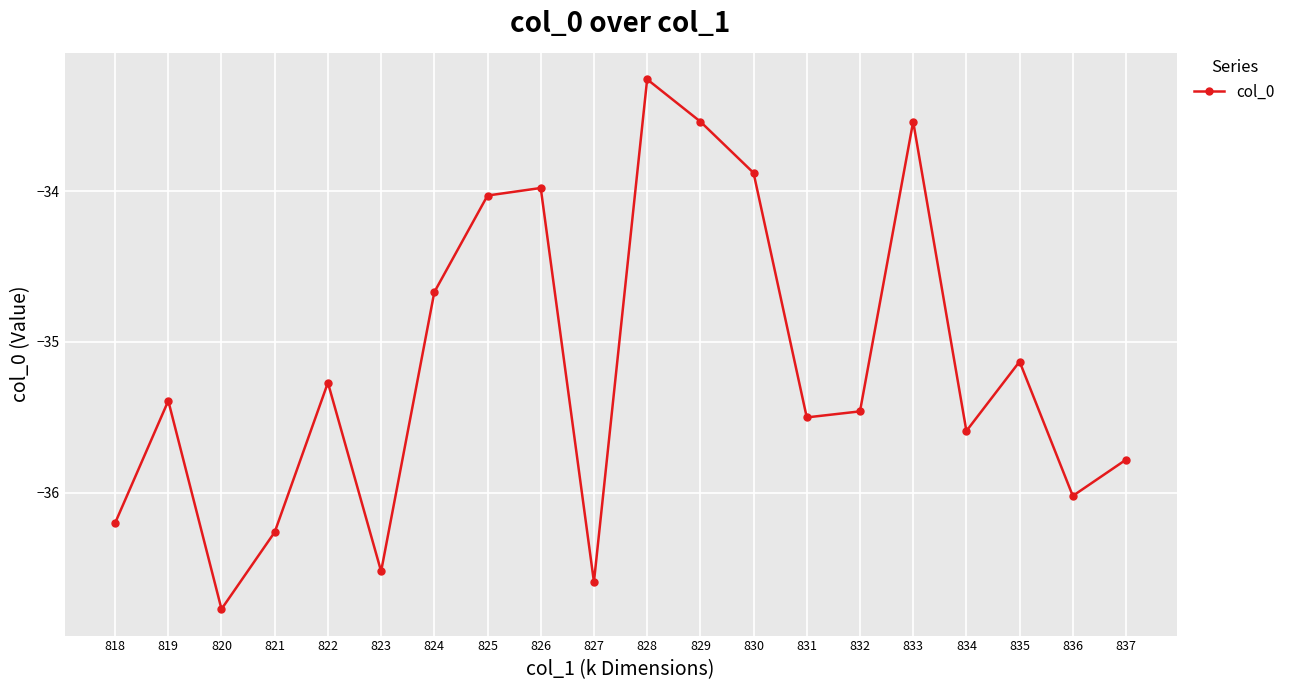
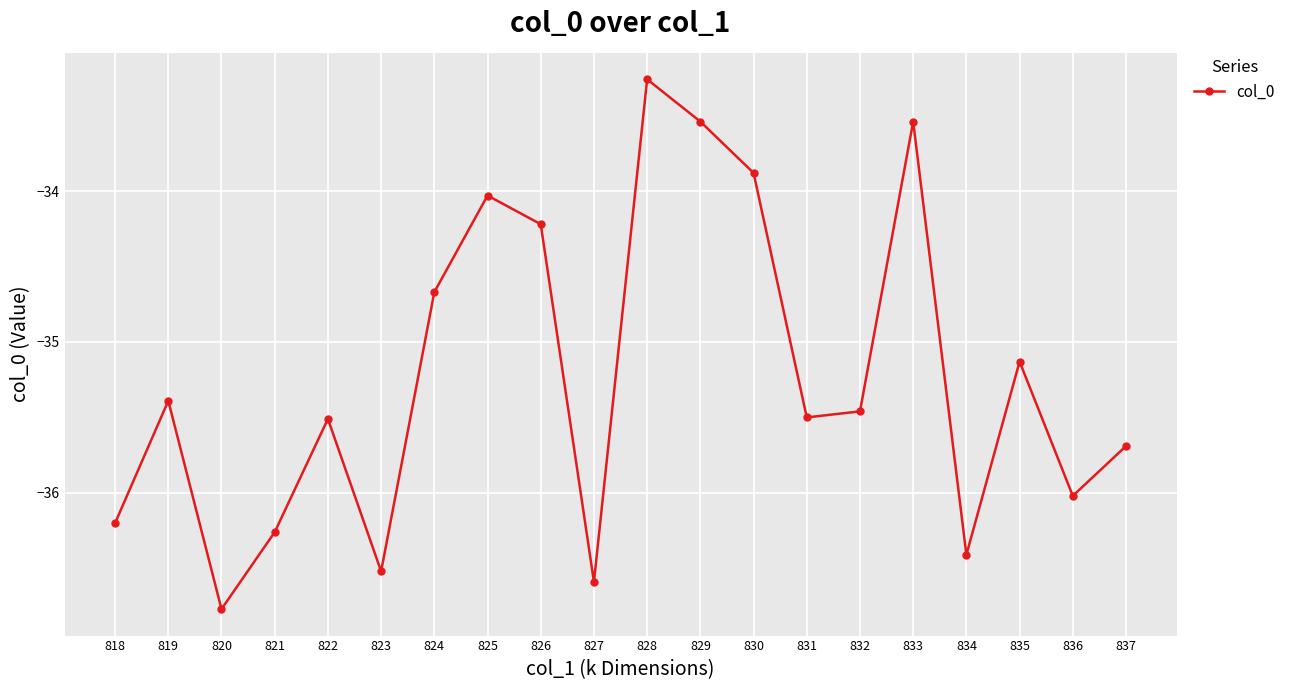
822: -35.27 -> -35.51
826: -33.98 -> -34.22
834: -35.59 -> -36.41
837: -35.78 -> -35.69
